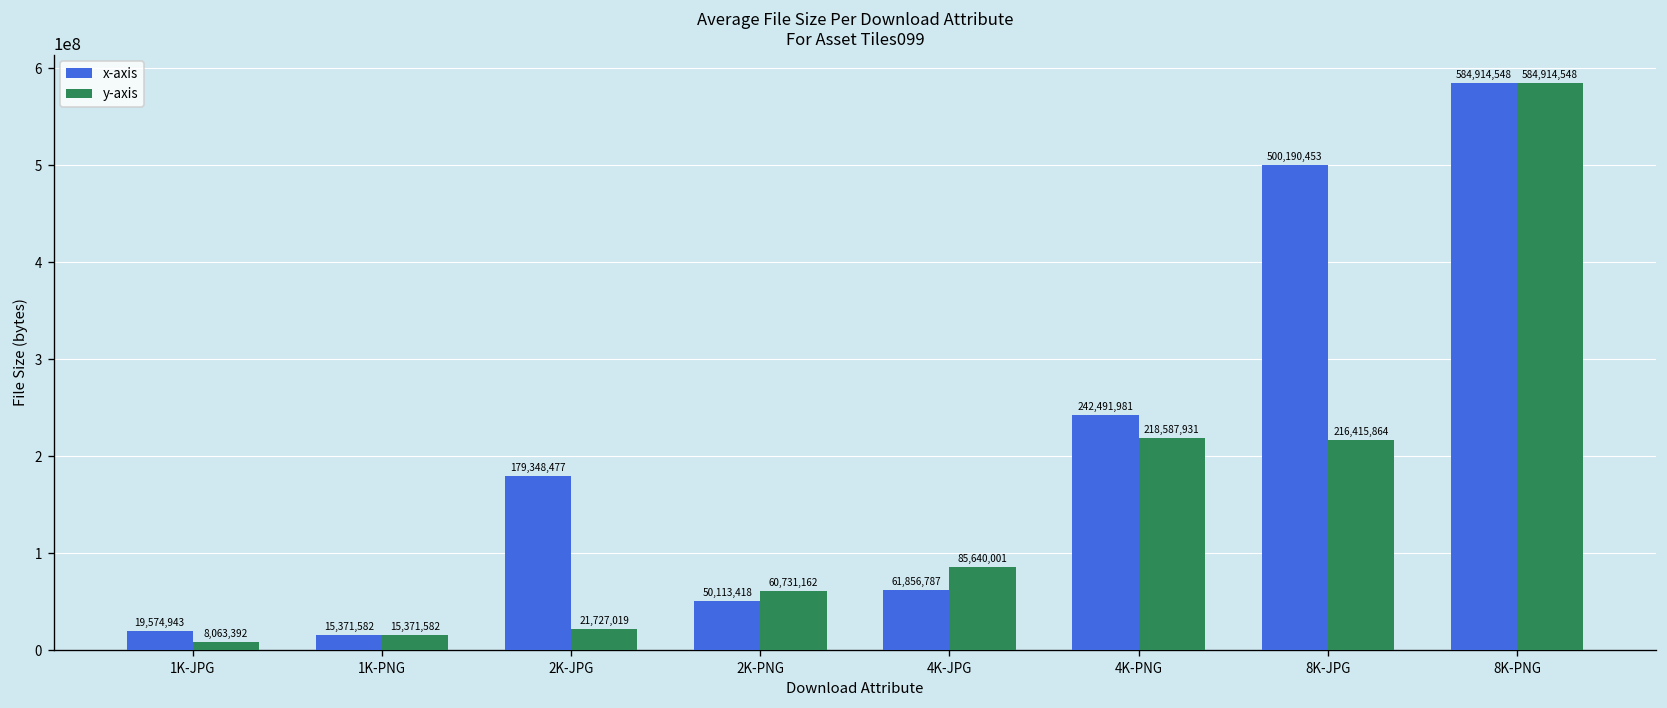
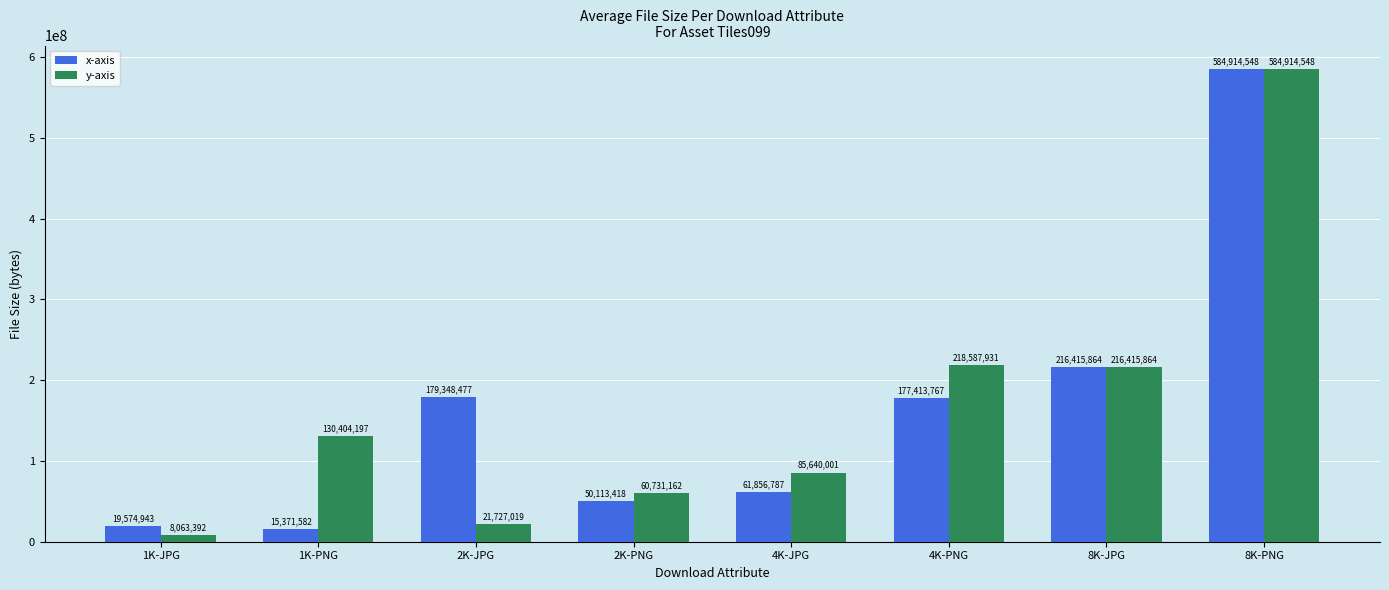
y-axis, 1K-PNG: 15,371,582 -> 130,404,197
x-axis, 4K-PNG: 242,491,981 -> 177,413,767
x-axis, 8K-JPG: 500,190,453 -> 216,415,864
